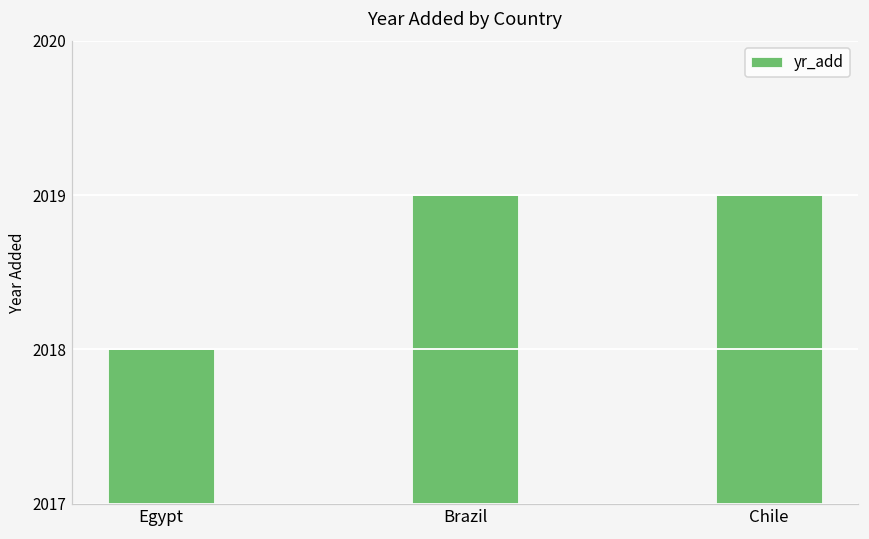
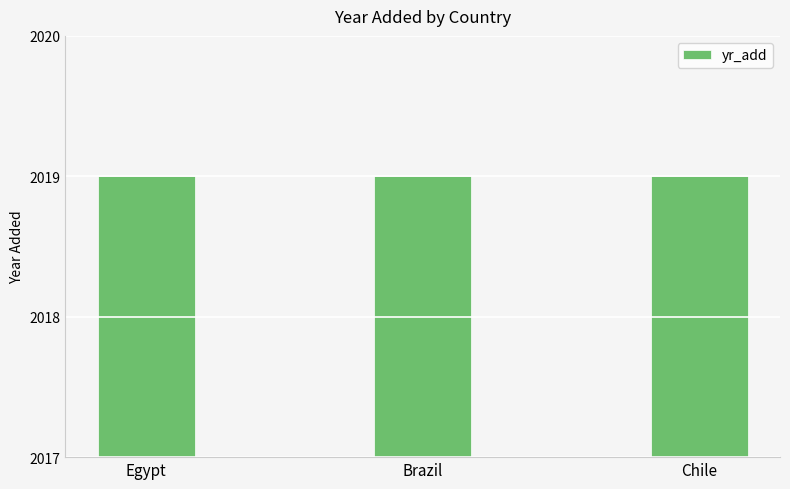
Egypt: 2018 -> 2019
